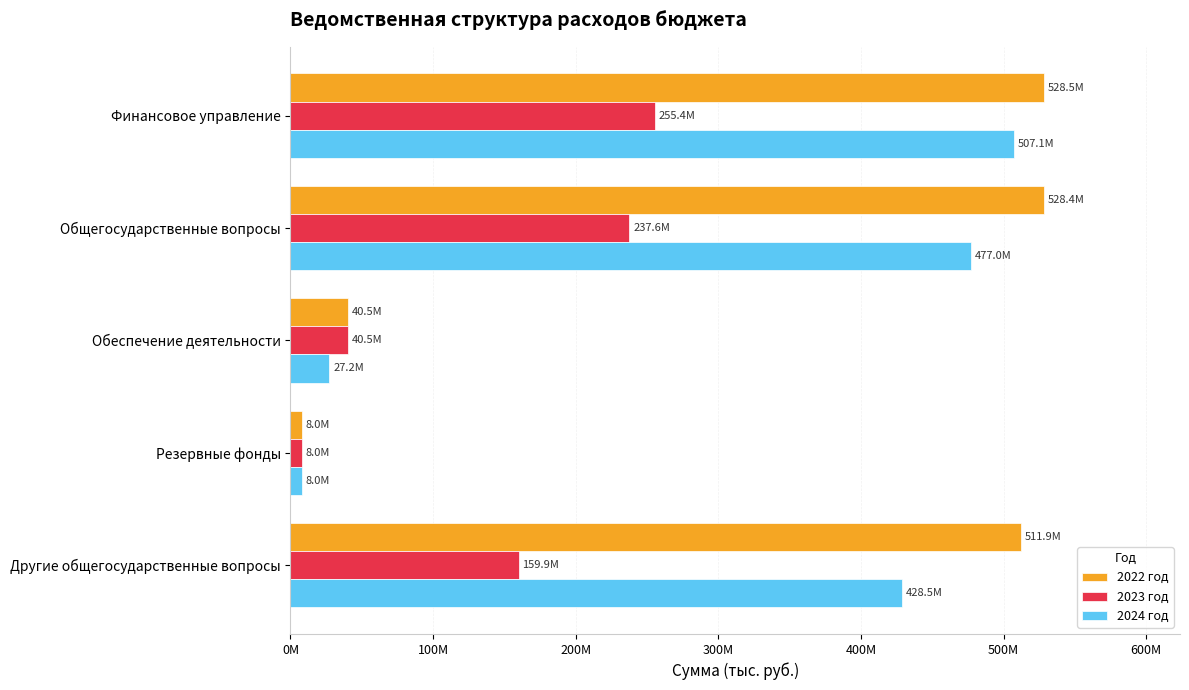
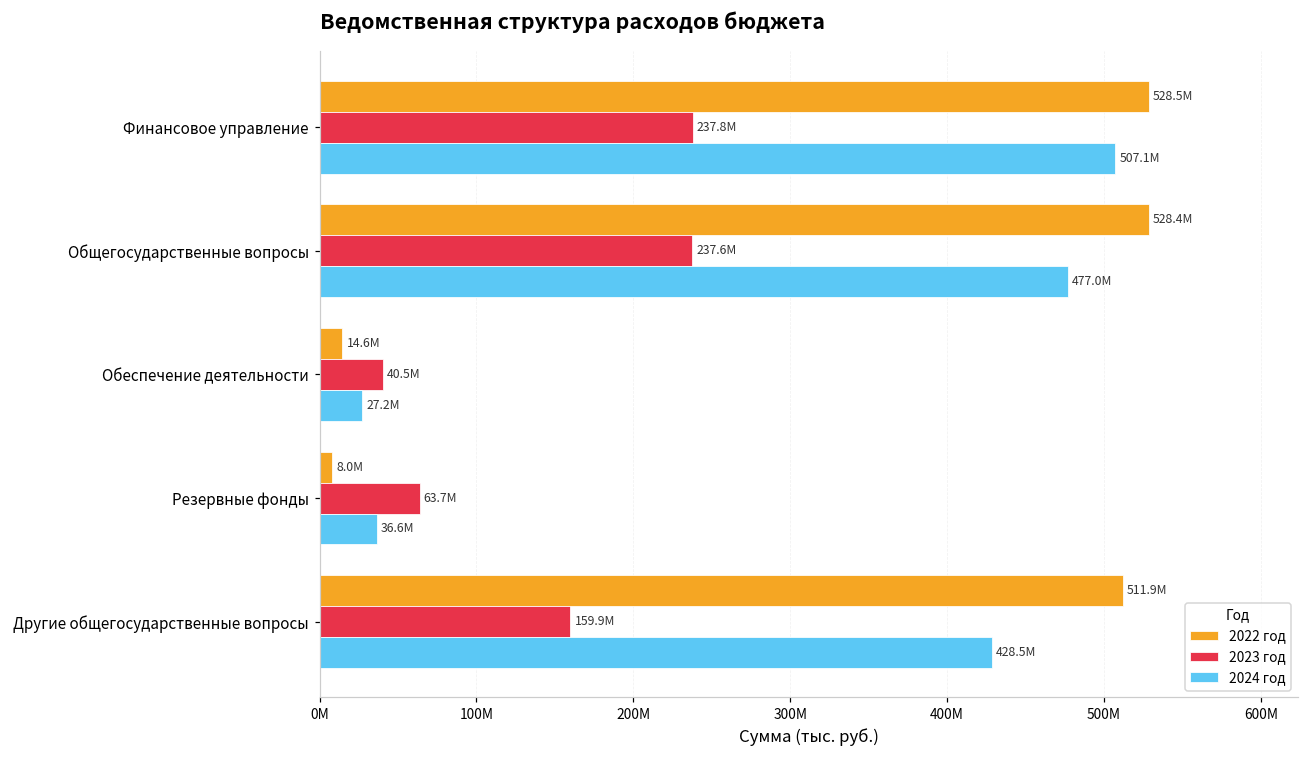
2023 год, Финансовое управление: 255.4M -> 237.8M
2022 год, Обеспечение деятельности: 40.5M -> 14.6M
2023 год, Резервные фонды: 8.0M -> 63.7M
2024 год, Резервные фонды: 8.0M -> 36.6M
